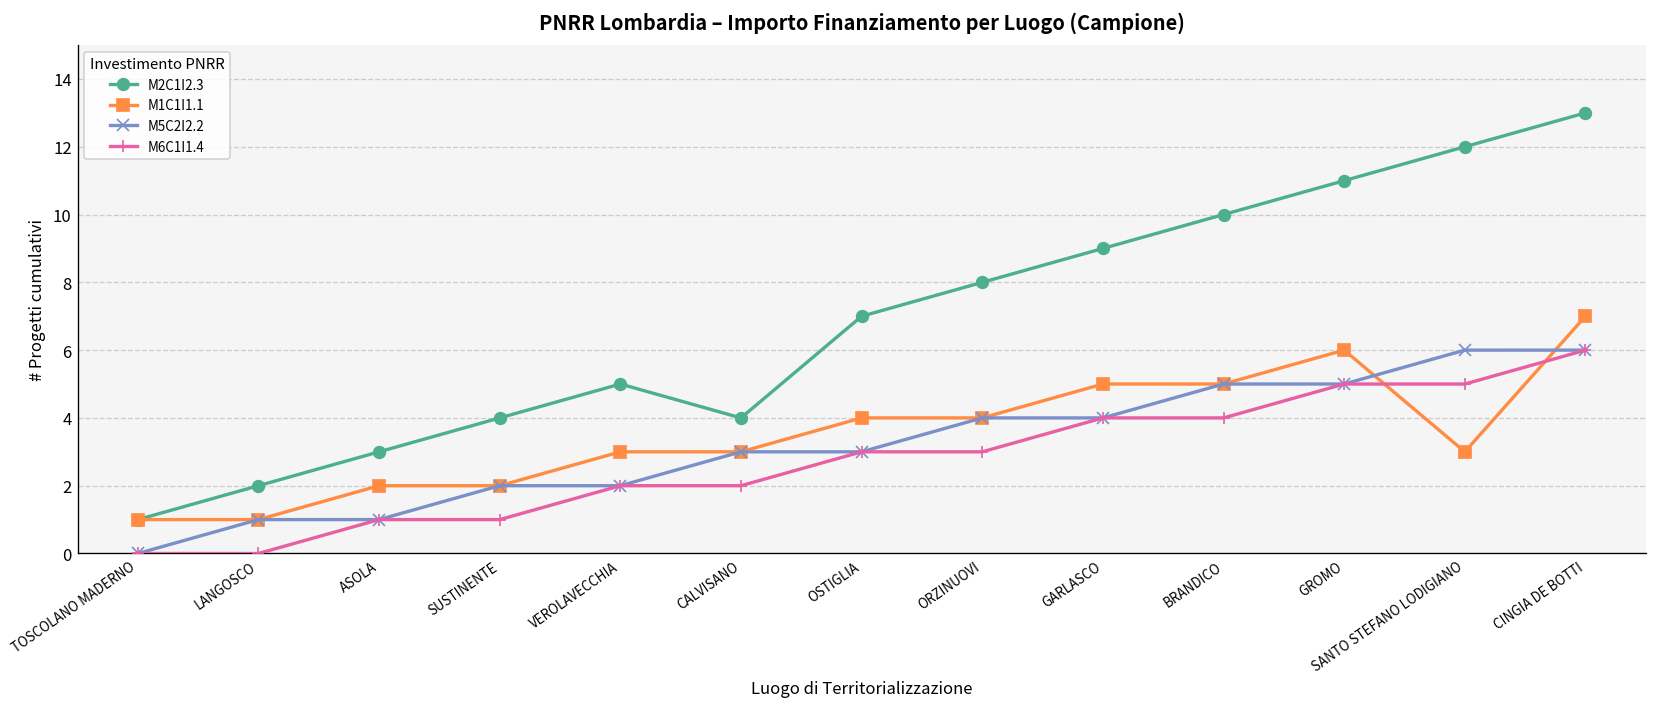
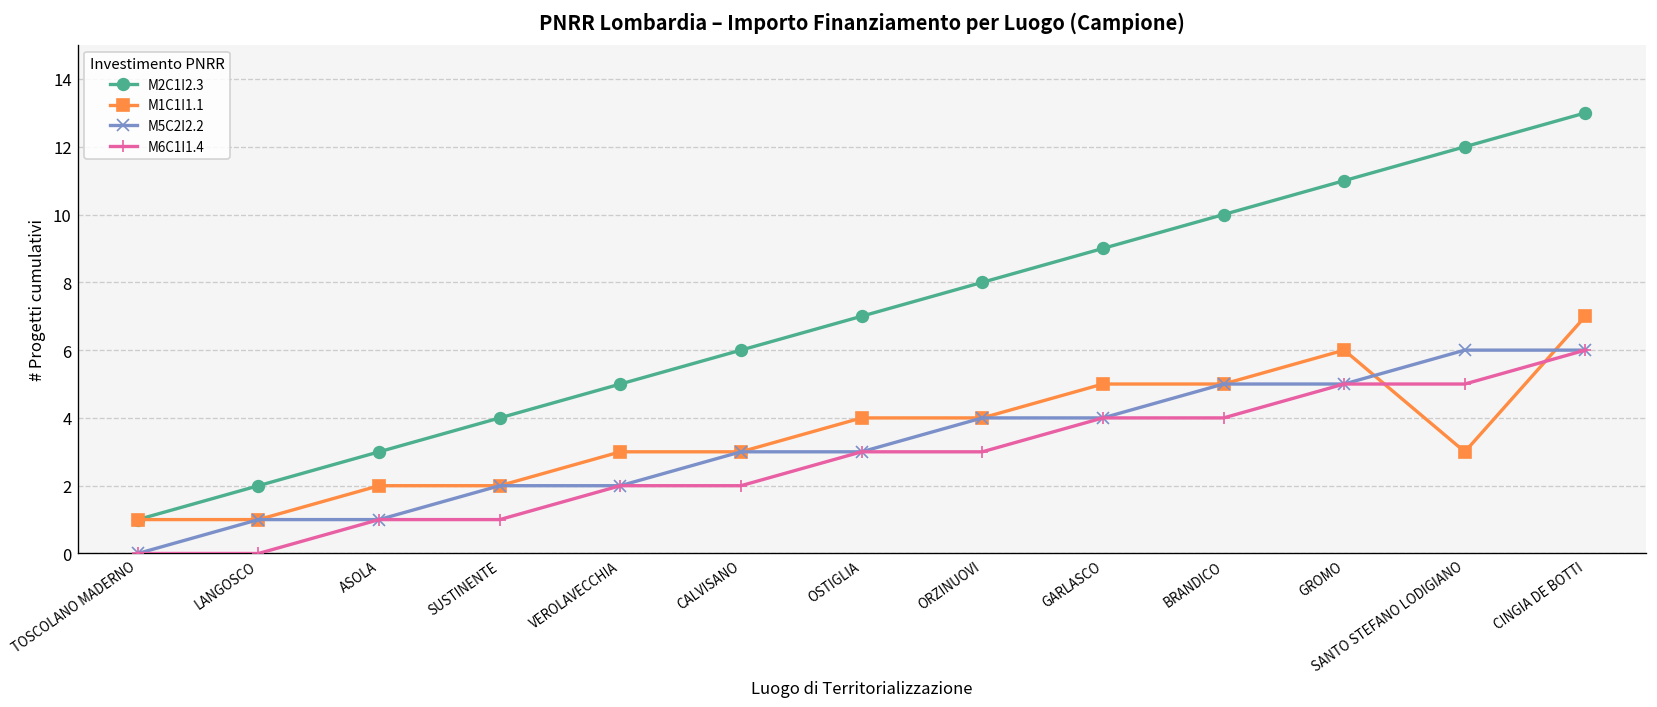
M2C1I2.3, CALVISANO: 4 -> 6
